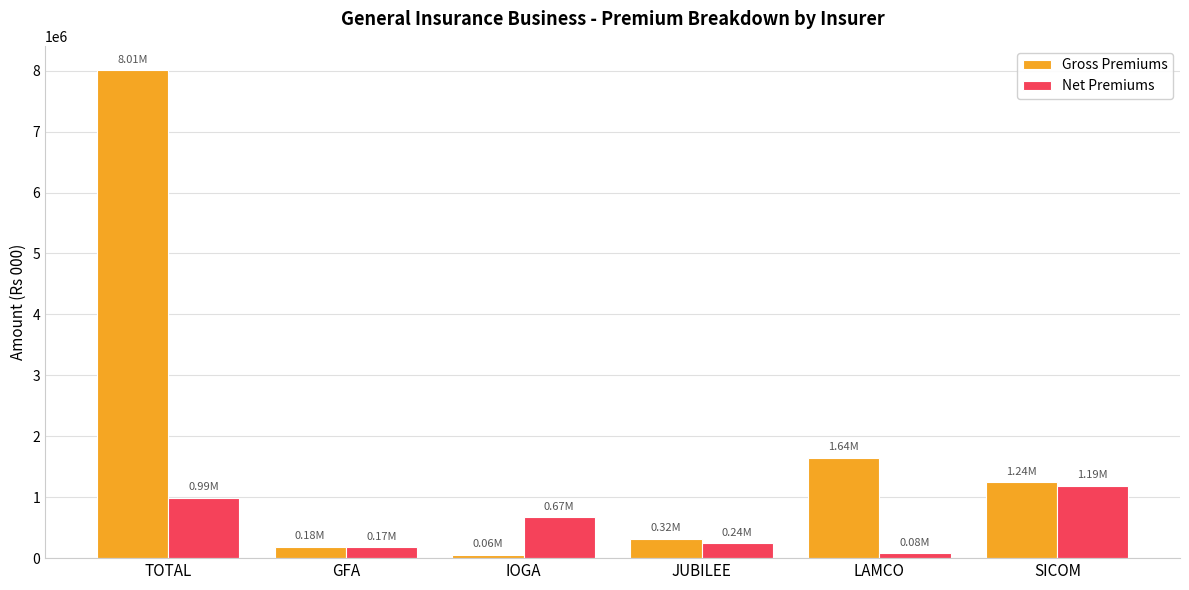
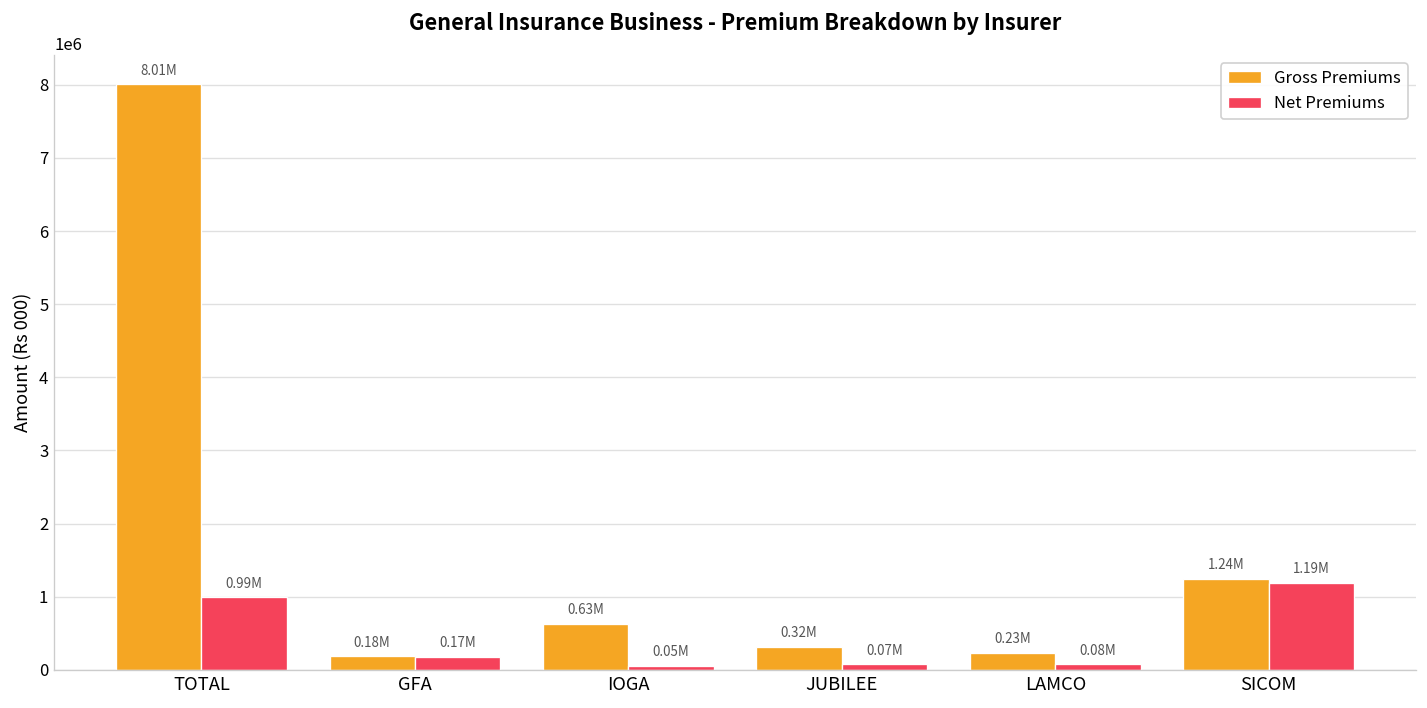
Gross Premiums, IOGA: 0.06M -> 0.63M
Net Premiums, IOGA: 0.67M -> 0.05M
Net Premiums, JUBILEE: 0.24M -> 0.07M
Gross Premiums, LAMCO: 1.64M -> 0.23M
